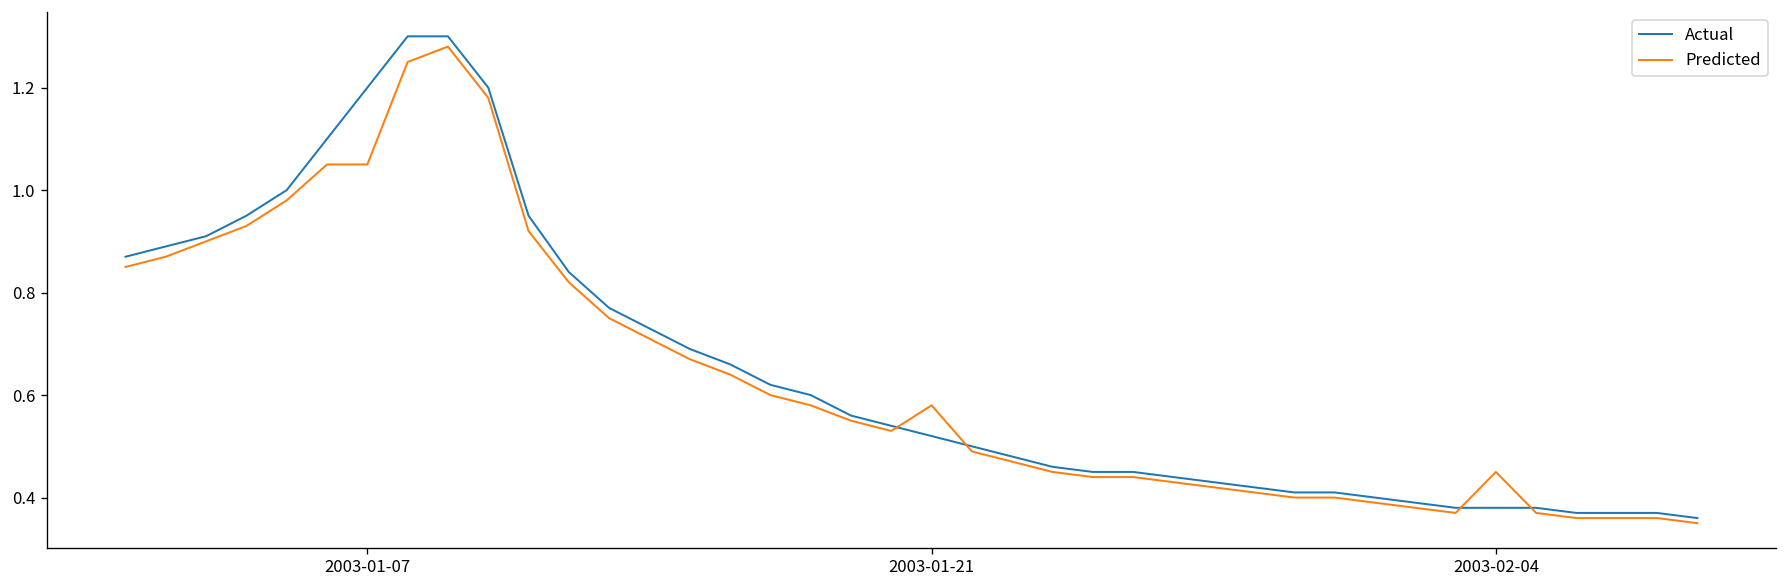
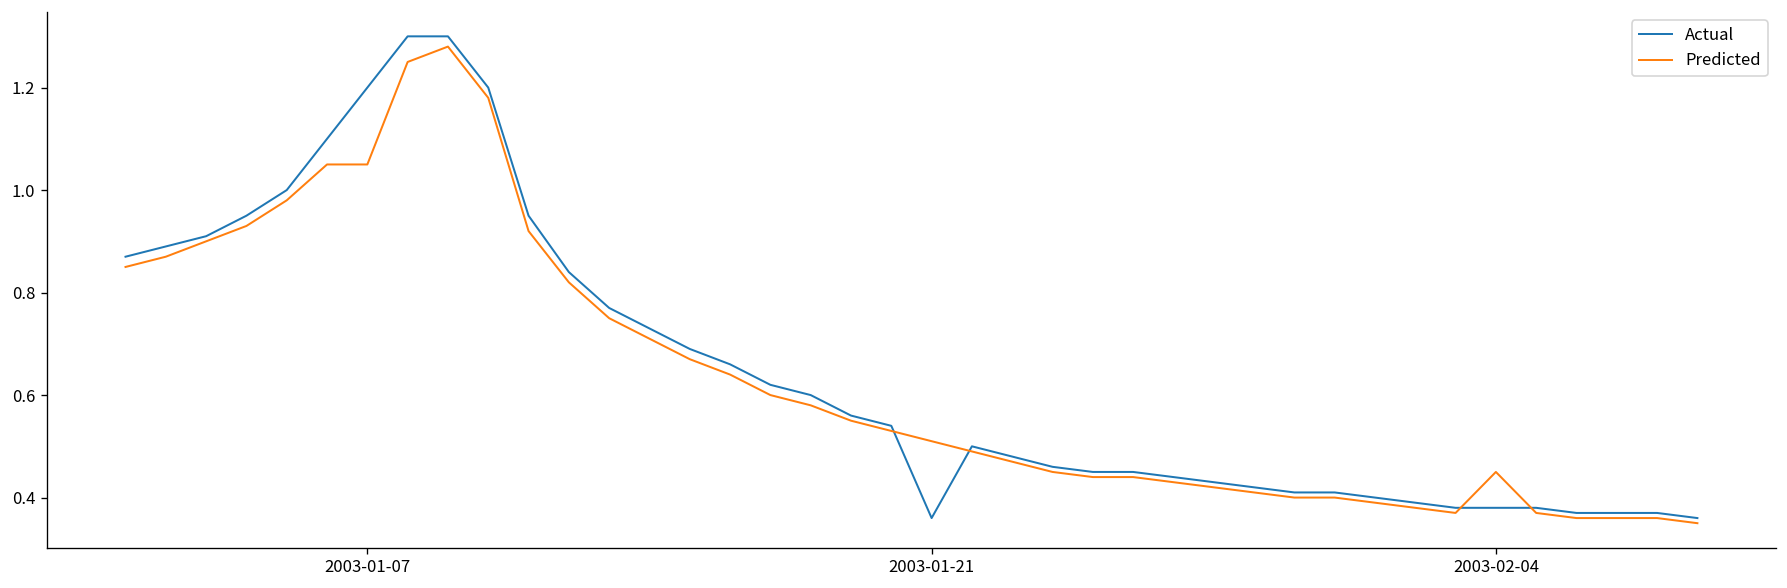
Actual, 2003-01-21: 0.52 -> 0.36
Predicted, 2003-01-21: 0.58 -> 0.51
